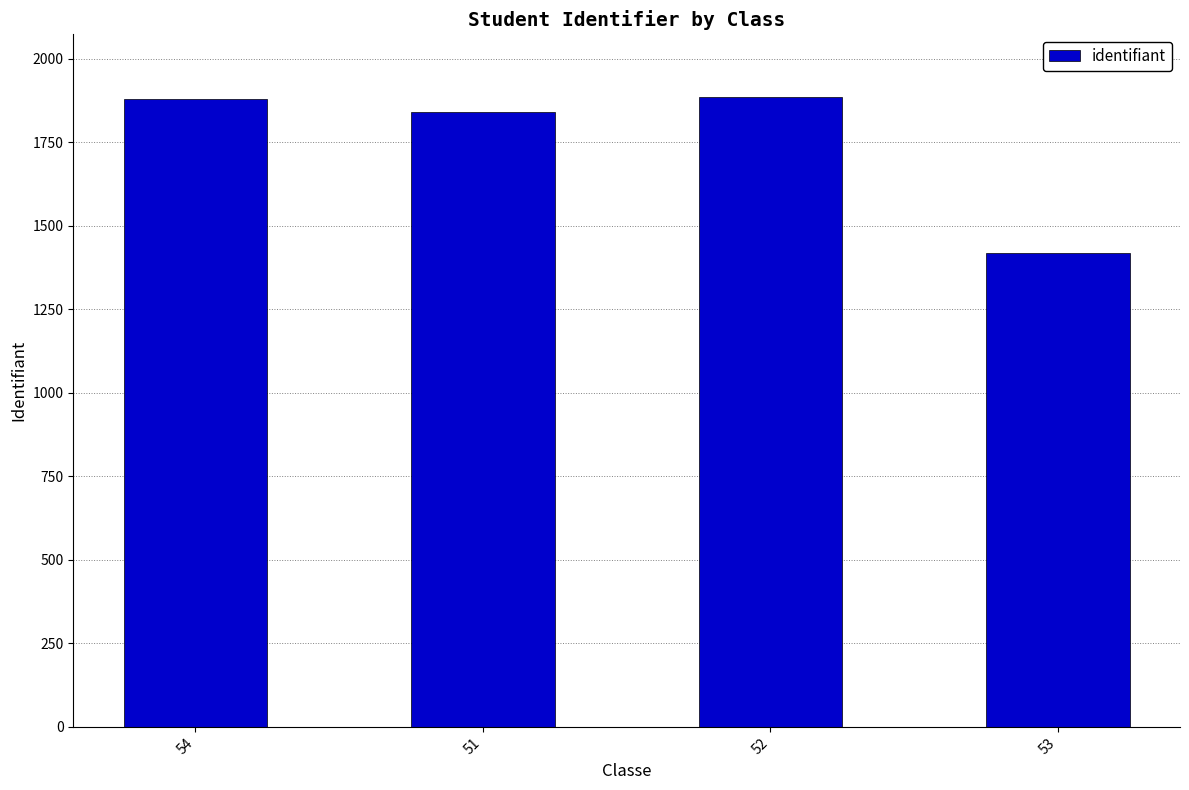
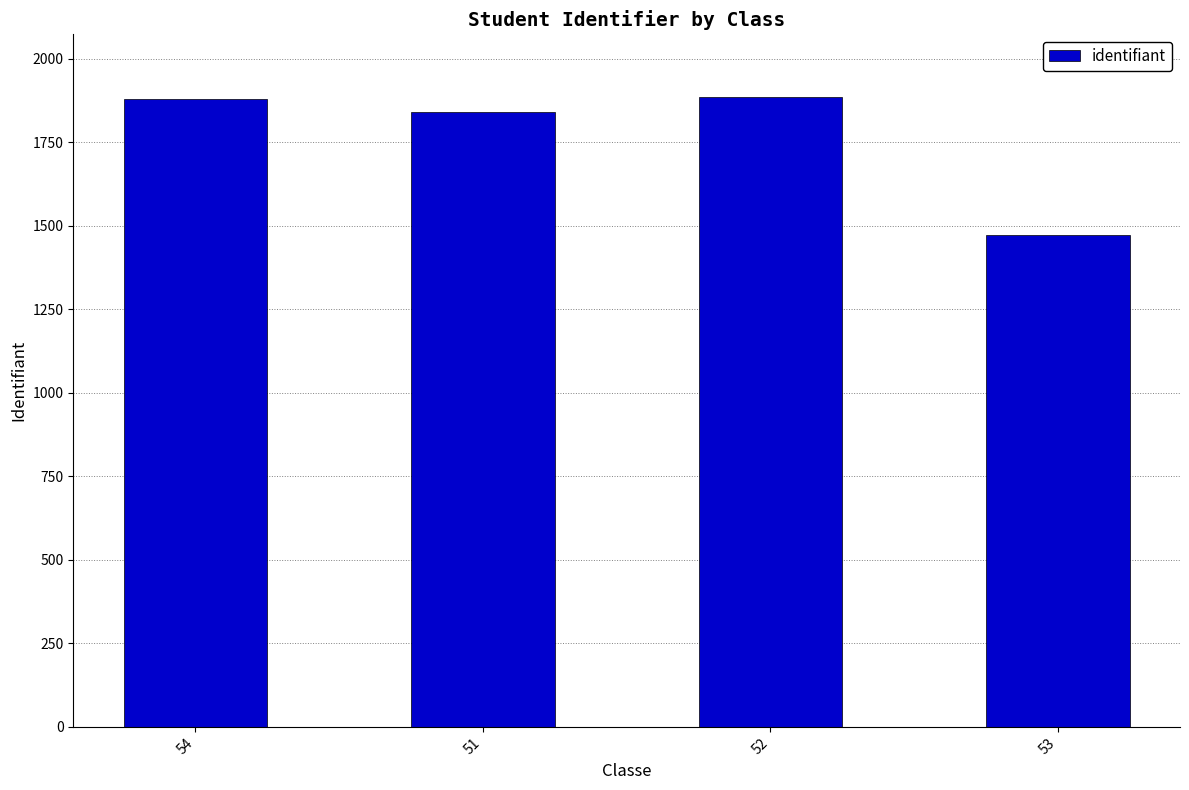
53: 1420 -> 1470
